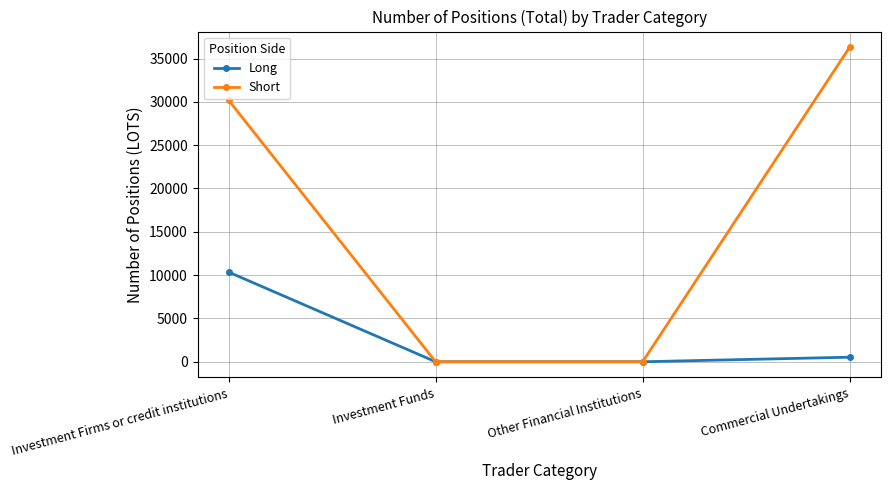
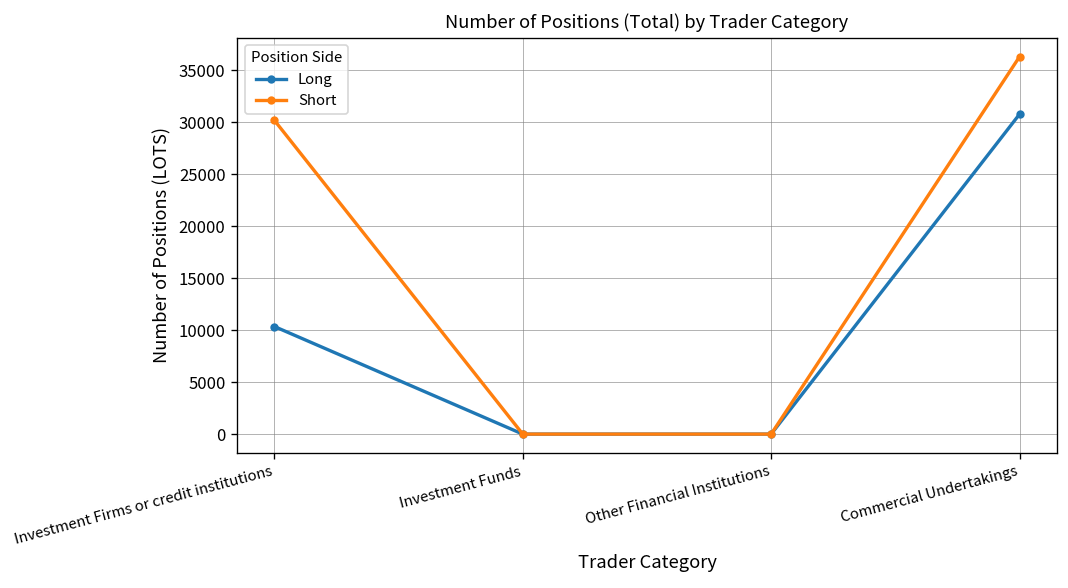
Long, Commercial Undertakings: 1000 -> 31000
